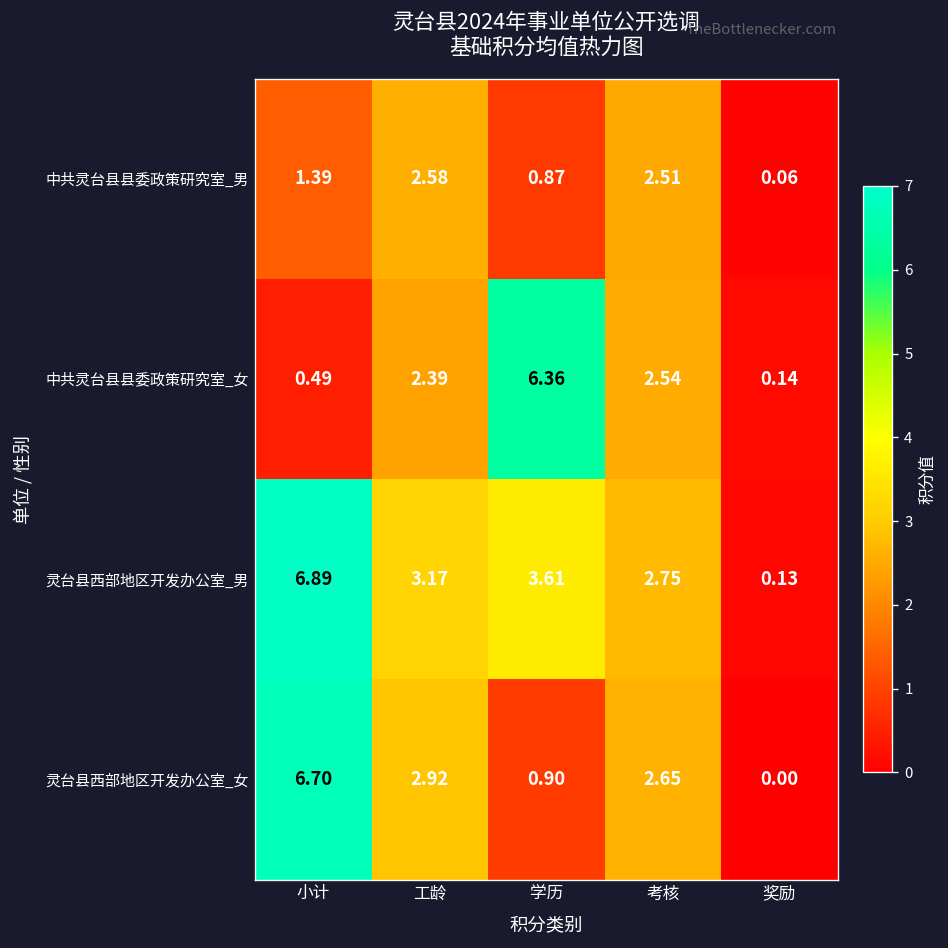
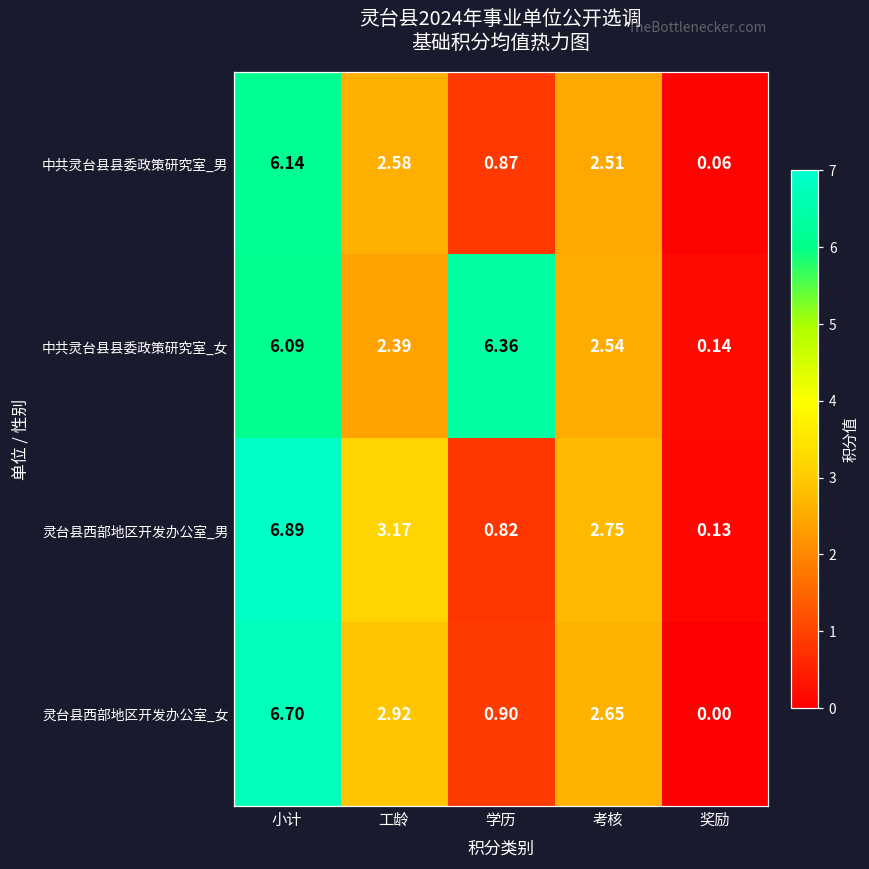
中共灵台县县委政策研究室_男, 小计: 1.39 -> 6.14
中共灵台县县委政策研究室_女, 小计: 0.49 -> 6.09
灵台县西部地区开发办公室_男, 学历: 3.61 -> 0.82
